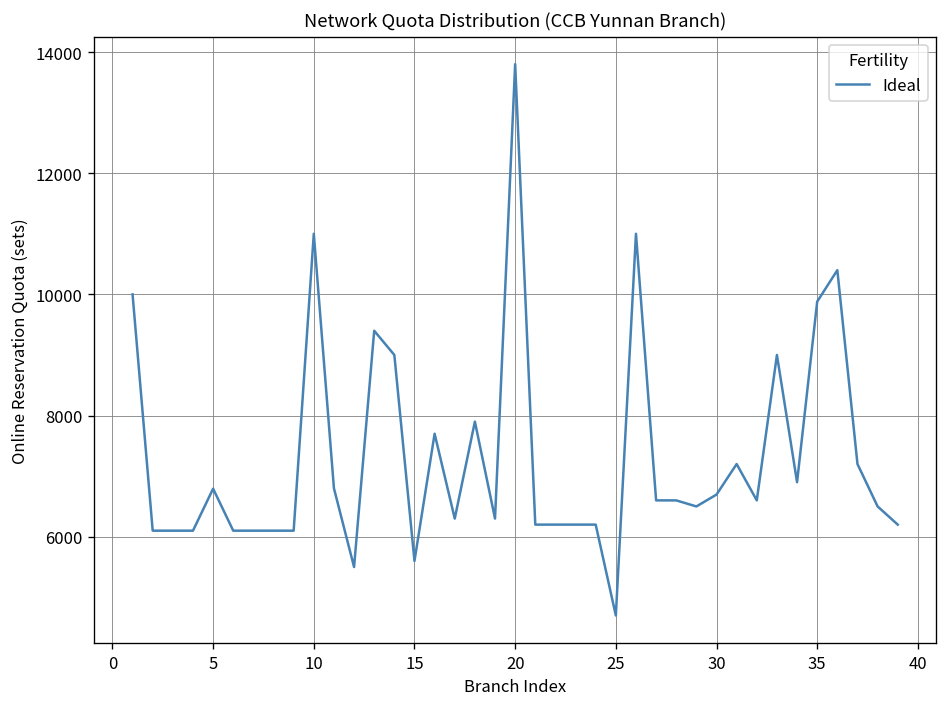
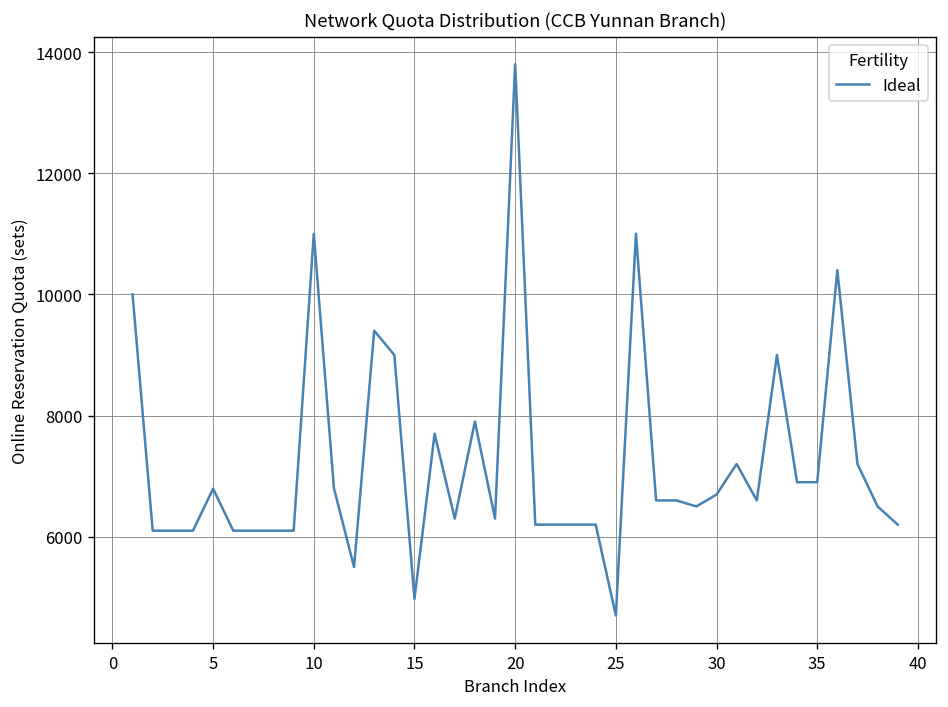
15: 5600 -> 5000
35: 9900 -> 6900
